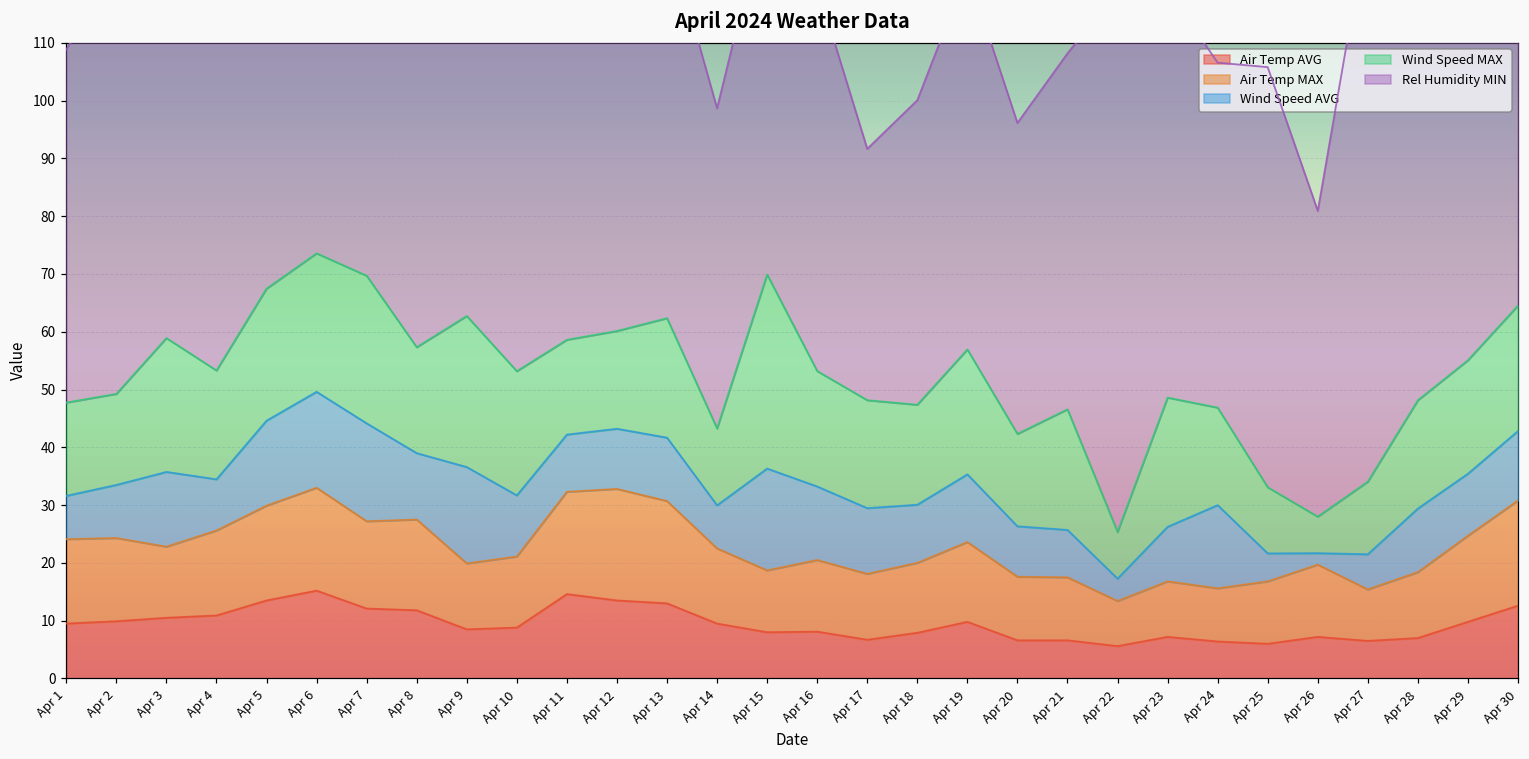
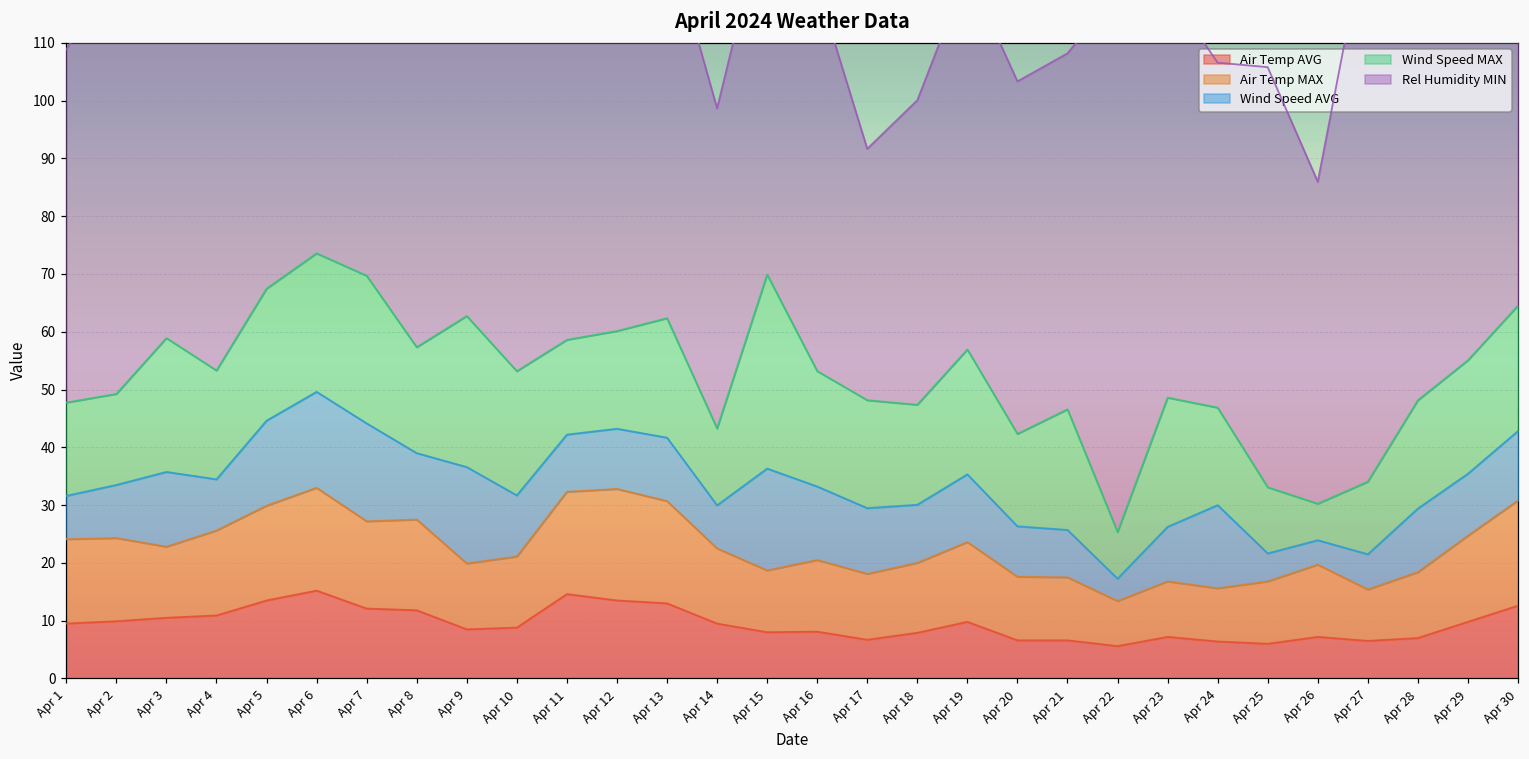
Rel Humidity MIN, Apr 20: 54 -> 61
Wind Speed AVG, Apr 26: 2 -> 4
Rel Humidity MIN, Apr 26: 53 -> 56
